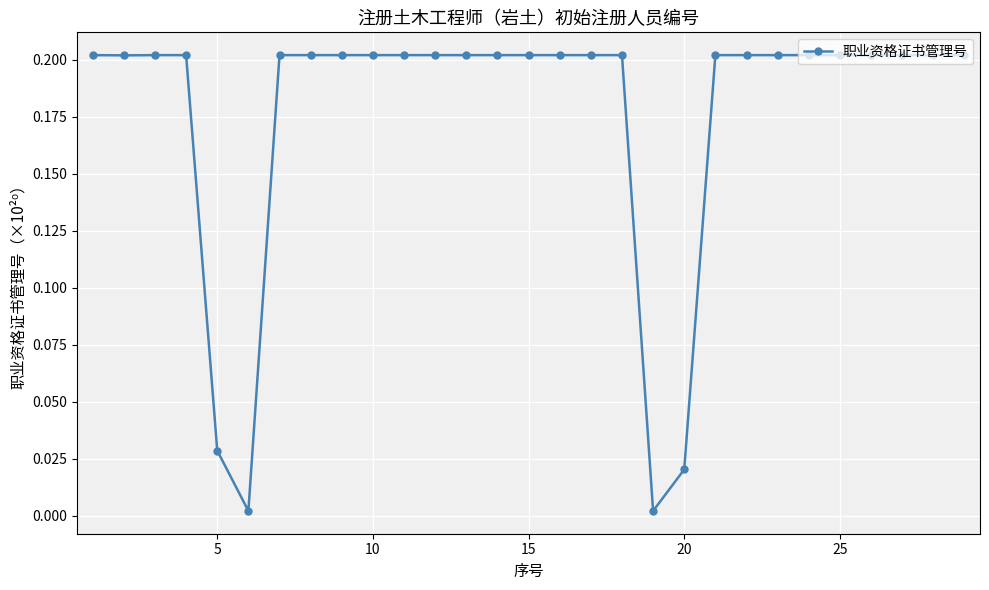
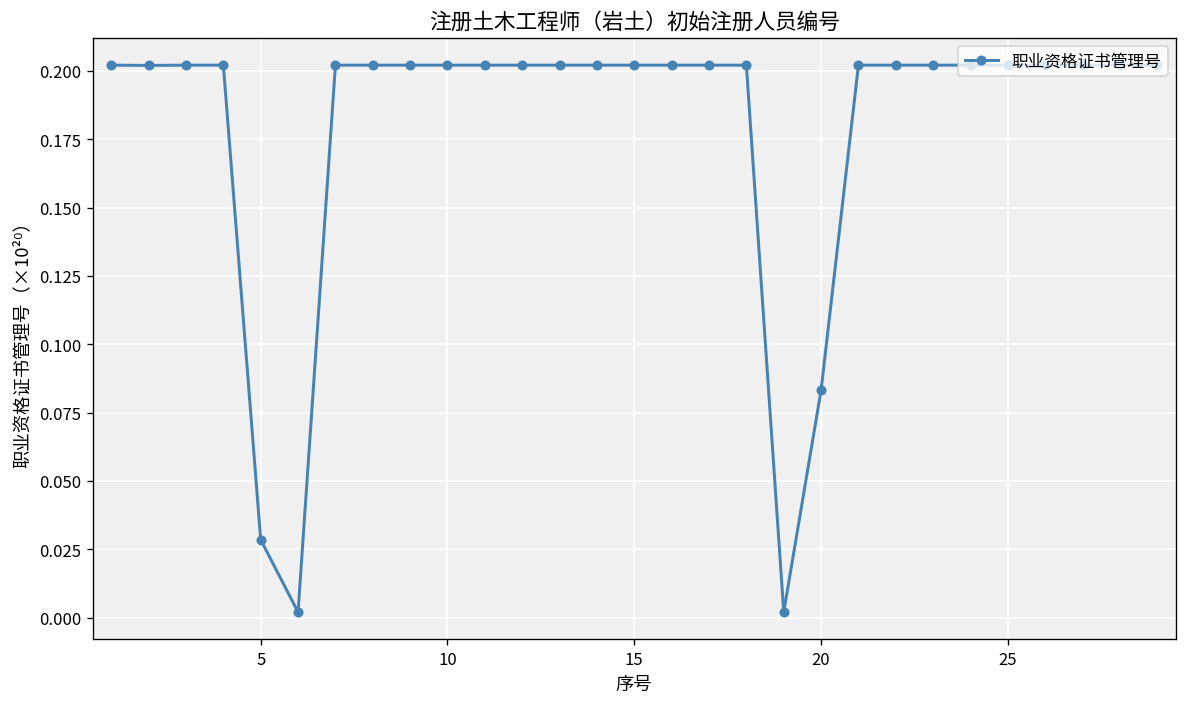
20: 0.020 -> 0.083
